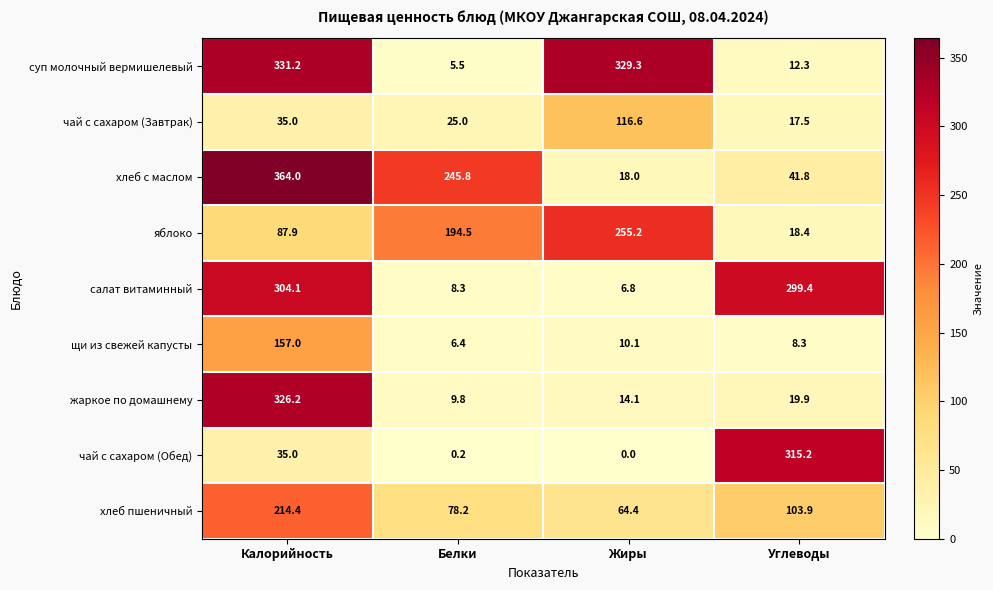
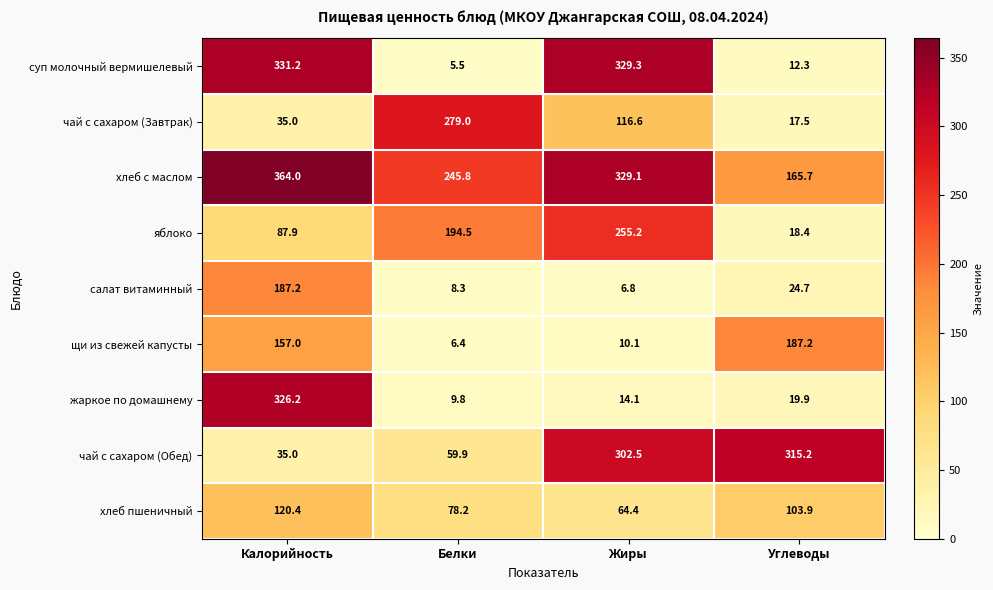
чай с сахаром (Завтрак), Белки: 25.0 -> 279.0
хлеб с маслом, Жиры: 18.0 -> 329.1
хлеб с маслом, Углеводы: 41.8 -> 165.7
салат витаминный, Калорийность: 304.1 -> 187.2
салат витаминный, Углеводы: 299.4 -> 24.7
щи из свежей капусты, Углеводы: 8.3 -> 187.2
чай с сахаром (Обед), Белки: 0.2 -> 59.9
чай с сахаром (Обед), Жиры: 0.0 -> 302.5
хлеб пшеничный, Калорийность: 214.4 -> 120.4
